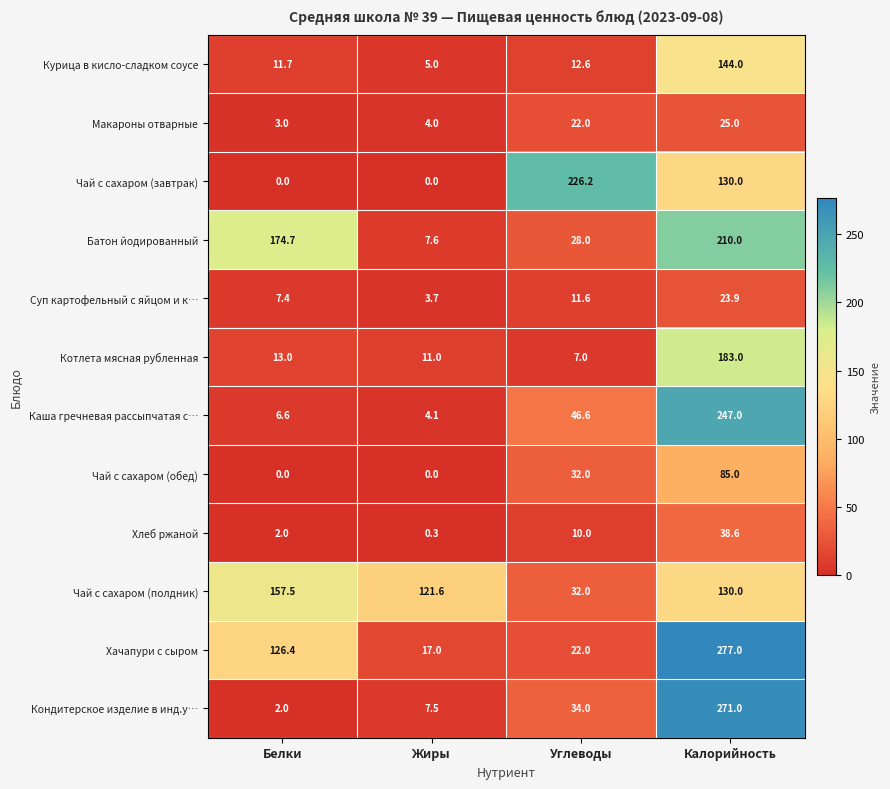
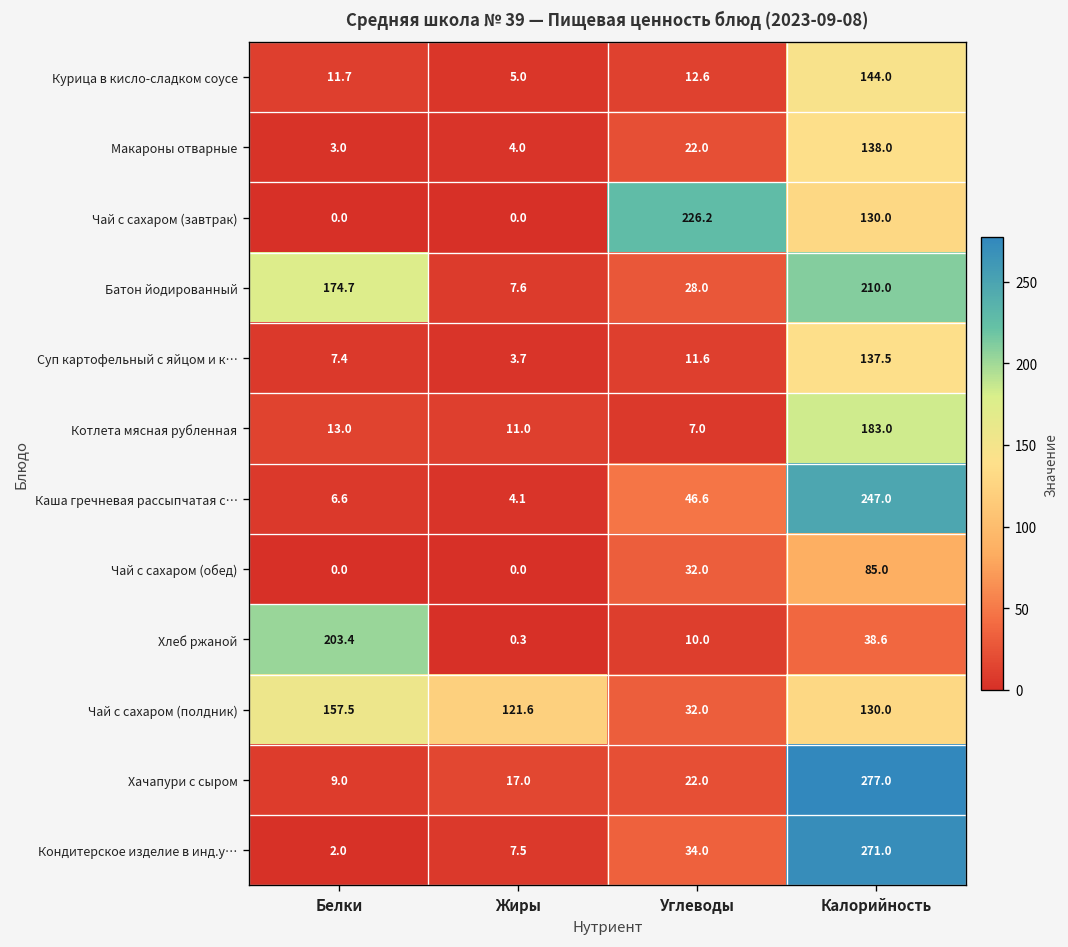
Макароны отварные, Калорийность: 25.0 -> 138.0
Суп картофельный с яйцом и к…, Калорийность: 23.9 -> 137.5
Хлеб ржаной, Белки: 2.0 -> 203.4
Хачапури с сыром, Белки: 126.4 -> 9.0
